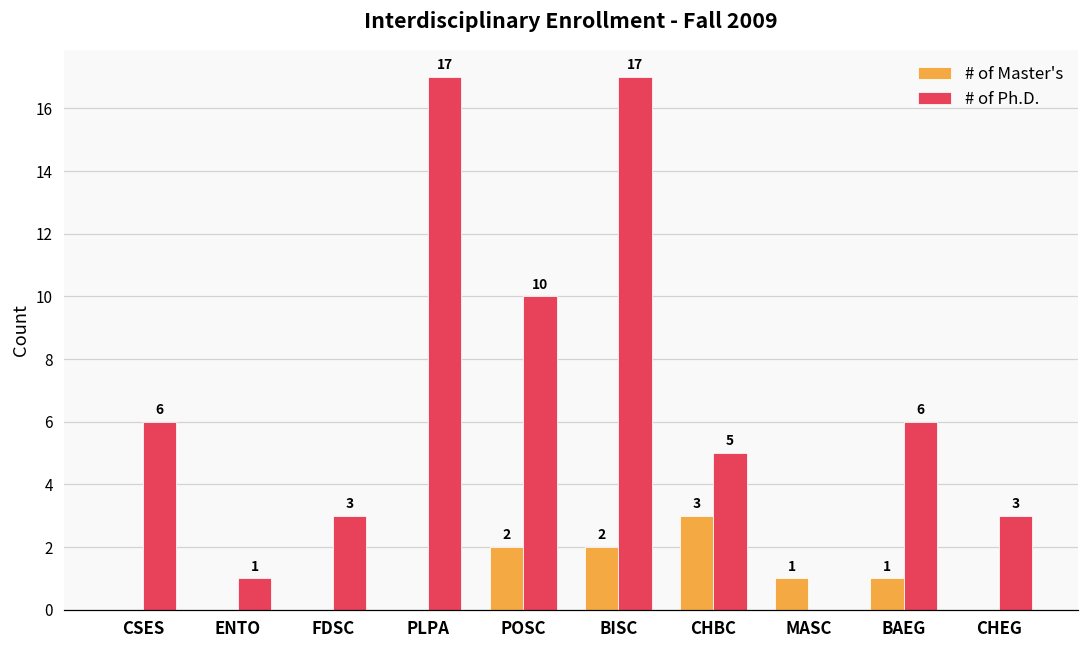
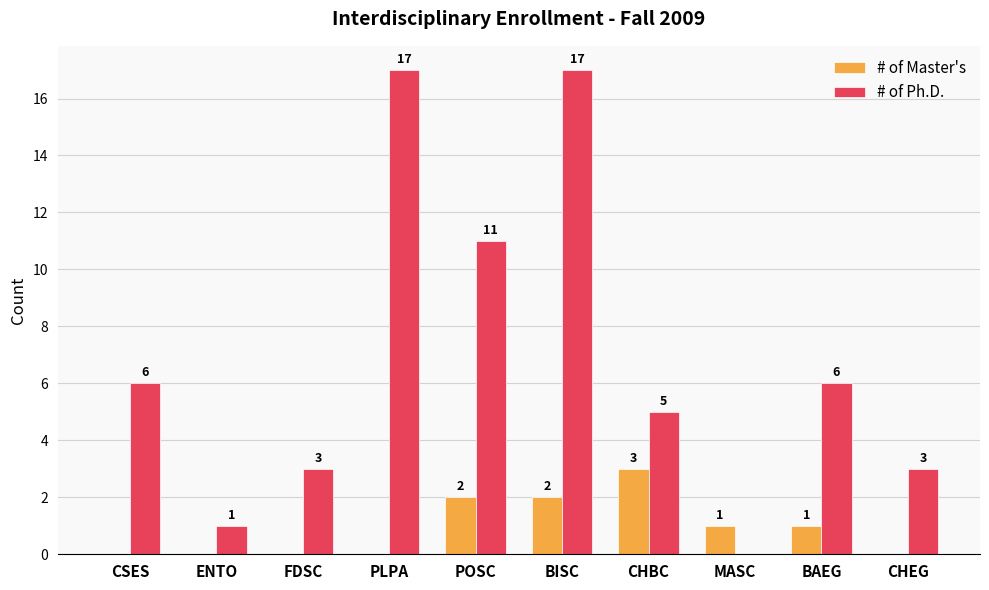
# of Ph.D., POSC: 10 -> 11
